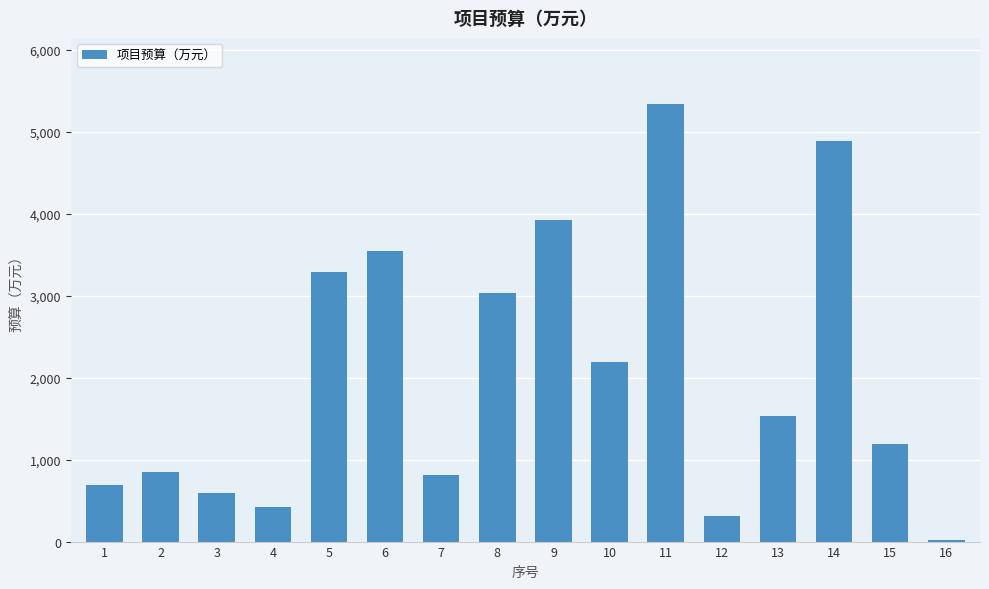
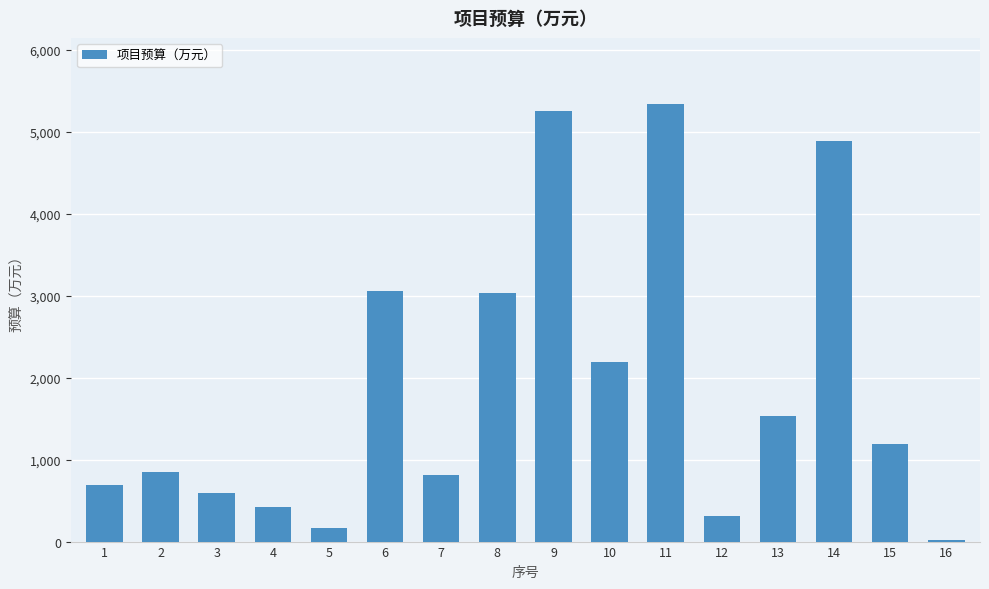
5: 3,300 -> 200
6: 3,500 -> 3,100
9: 3,900 -> 5,300
